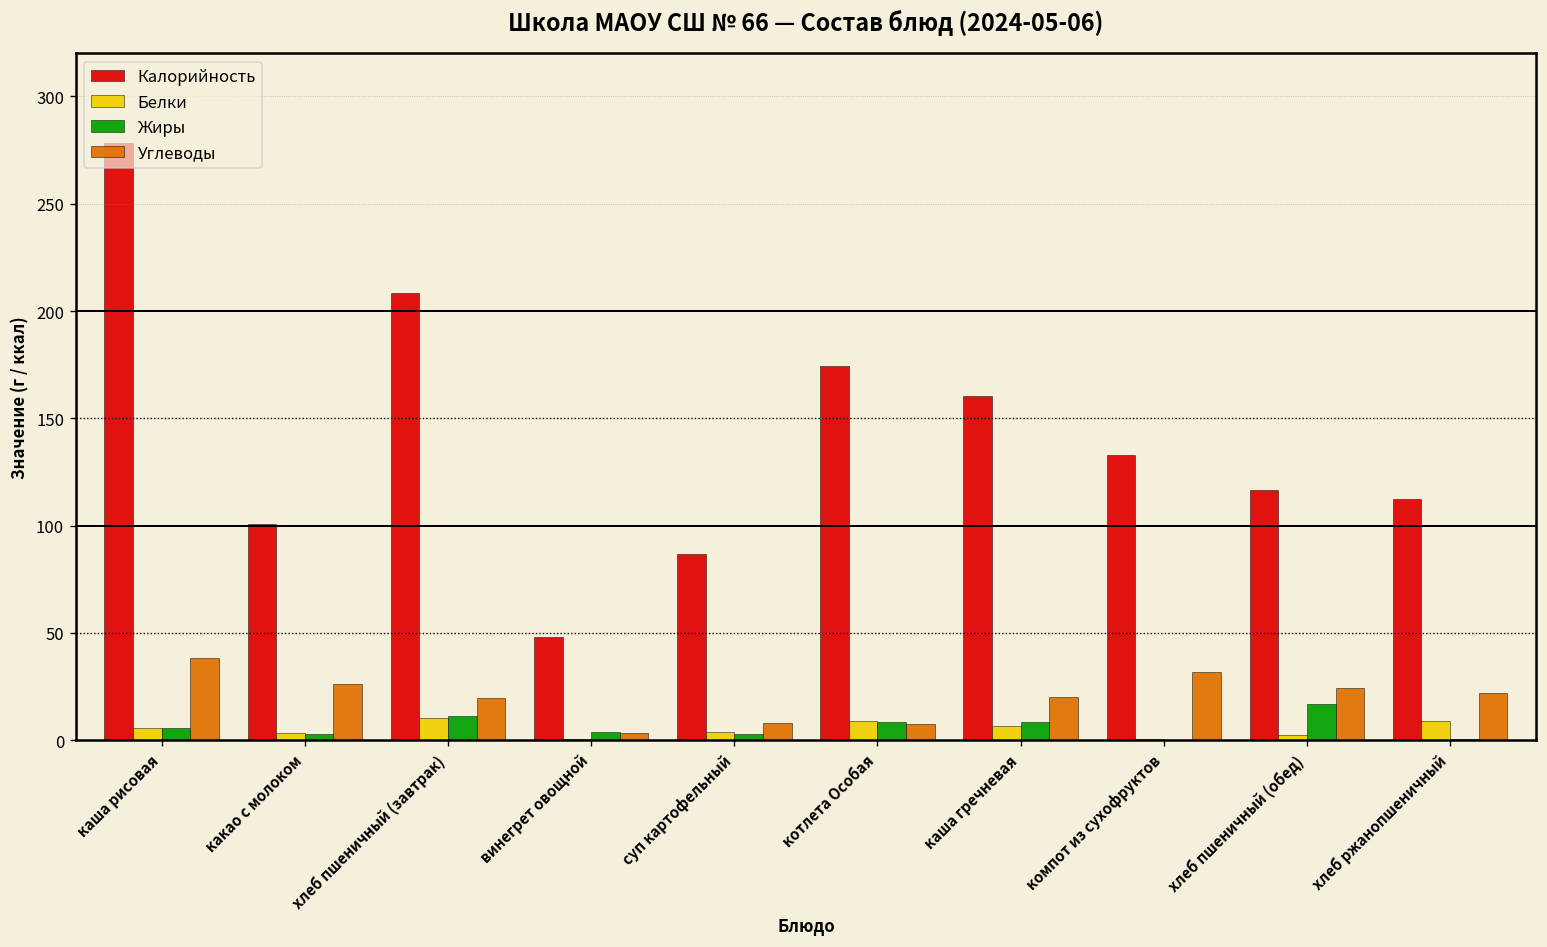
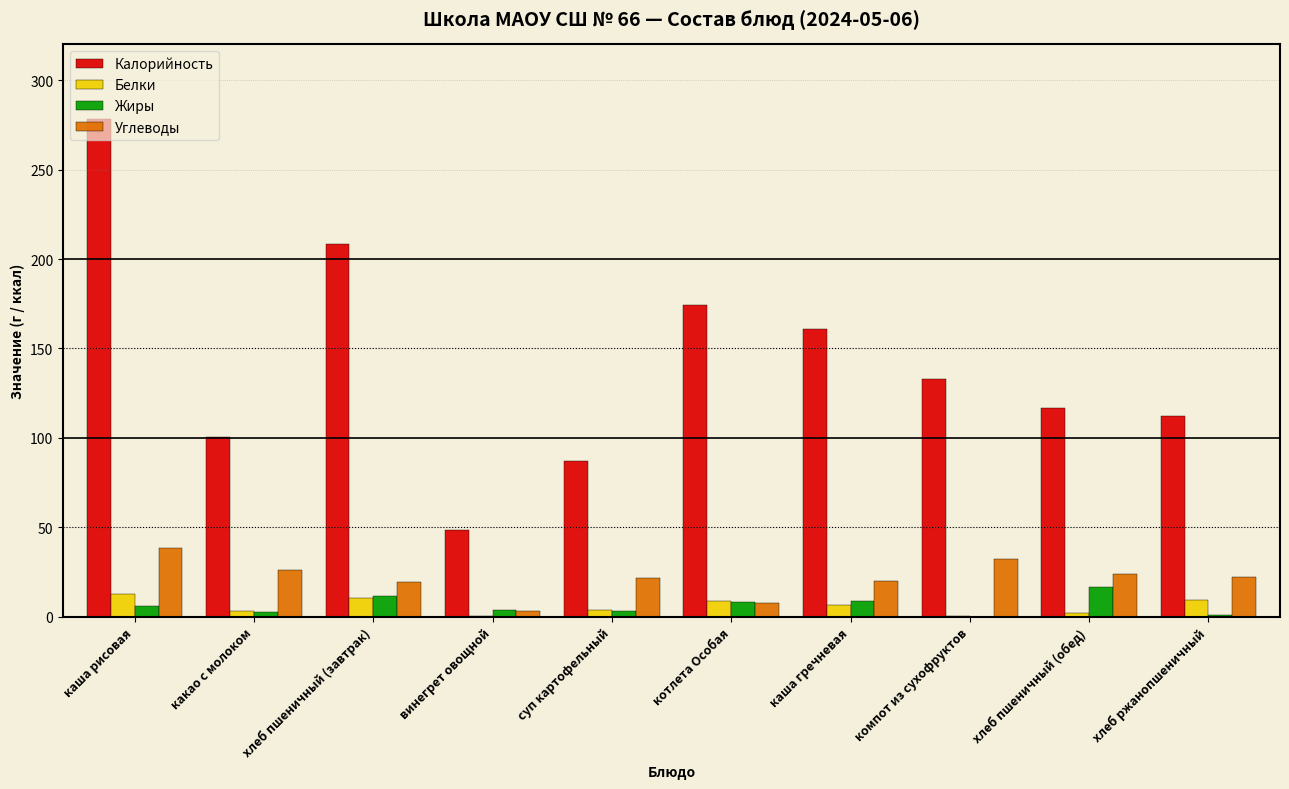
Белки, каша рисовая: 6 -> 13
Углеводы, суп картофельный: 8 -> 21
